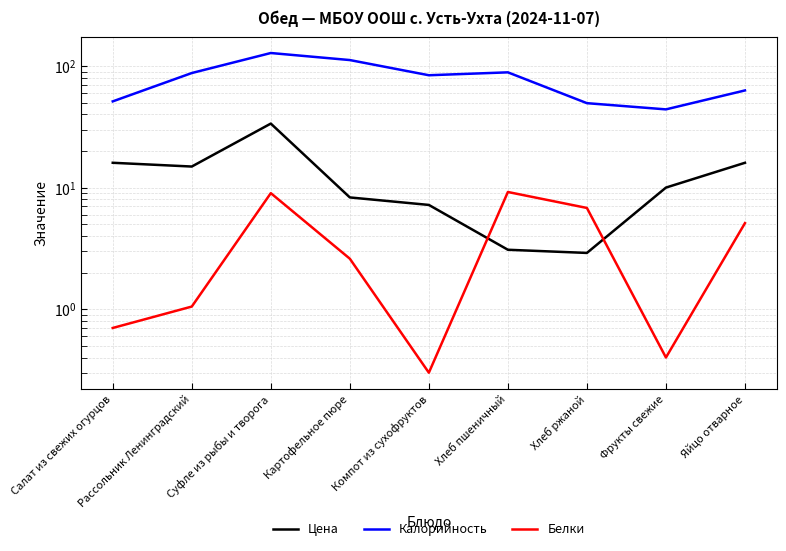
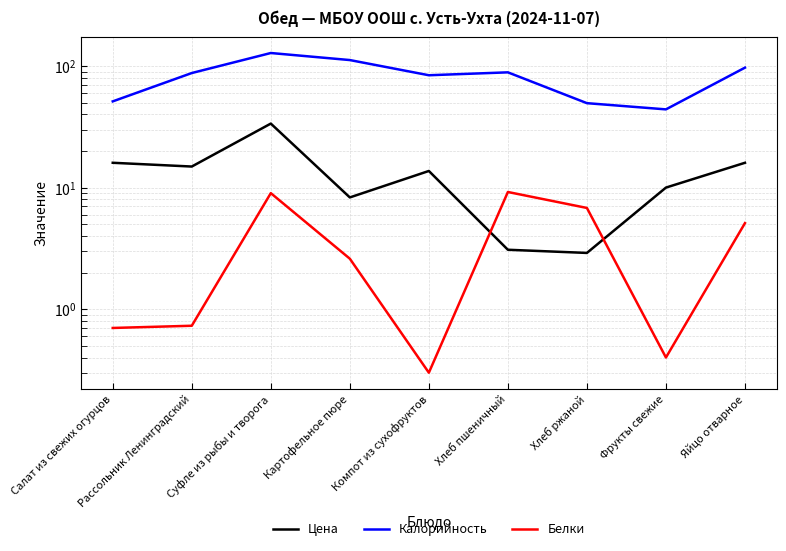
Белки, Рассольник Ленинградский: 1.1 -> 0.7
Цена, Компот из сухофруктов: 7 -> 14
Калорийность, Яйцо отварное: 60 -> 100
